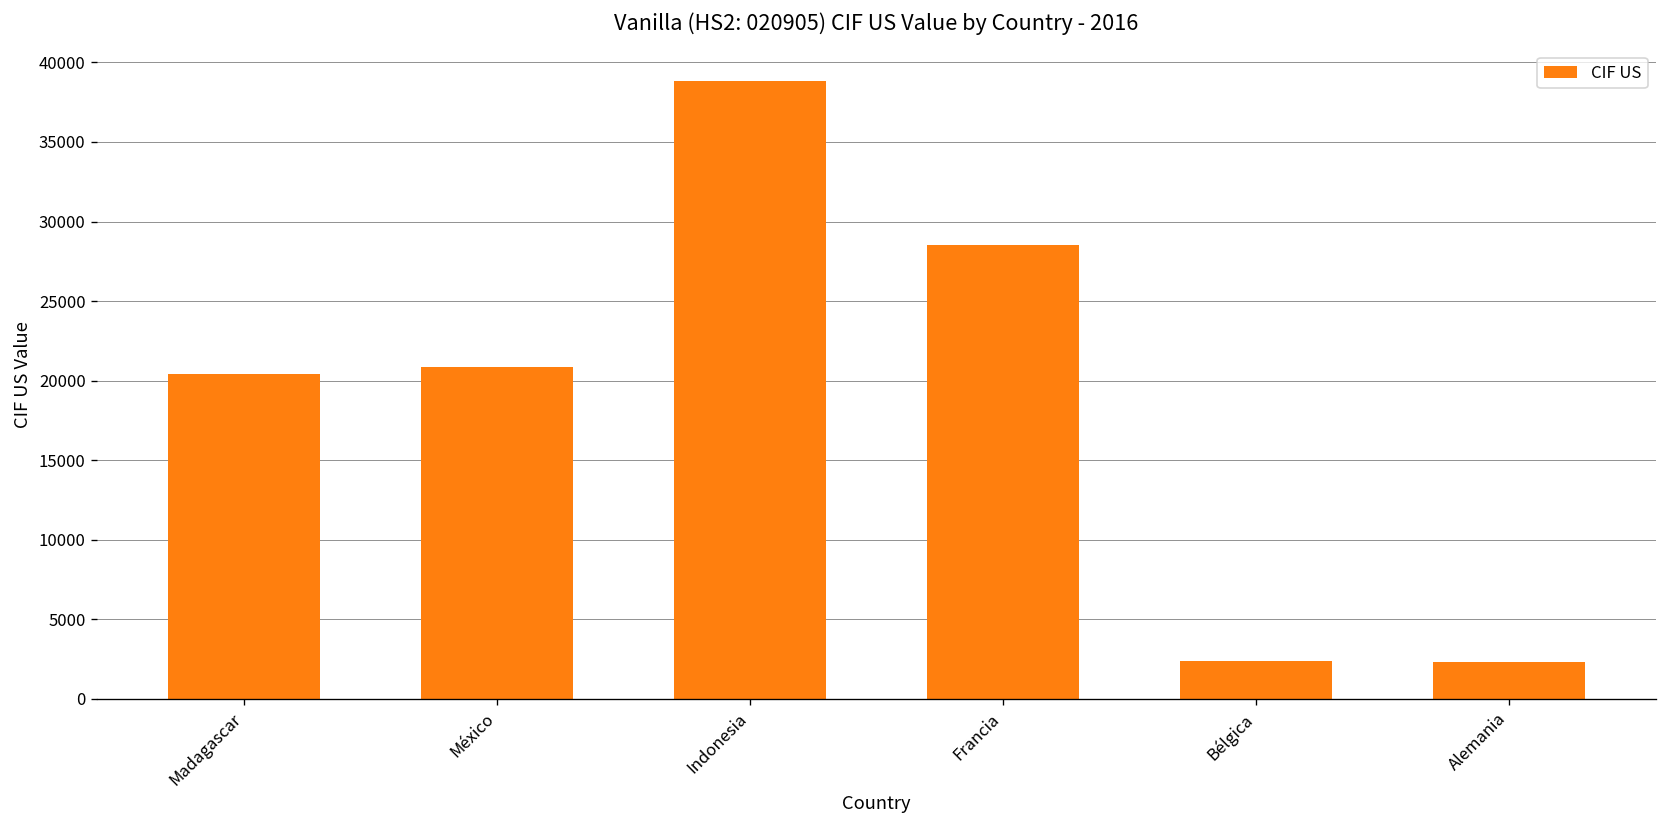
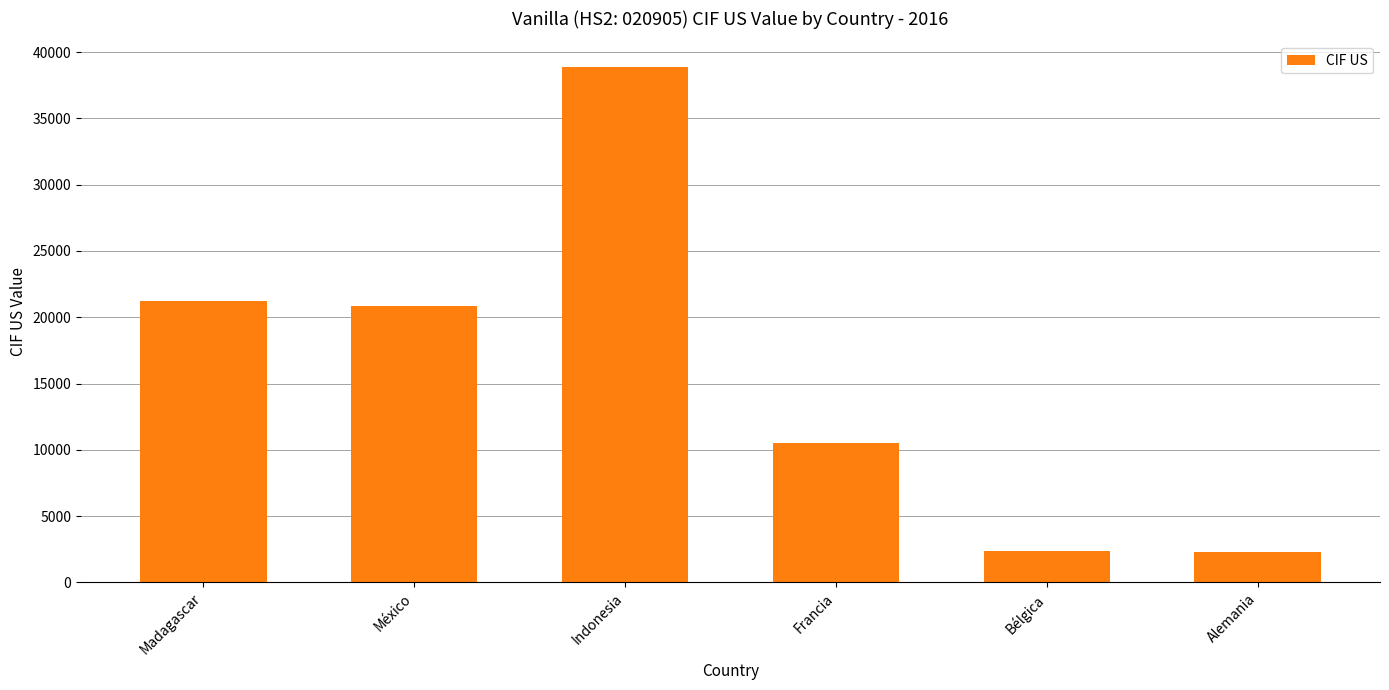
Madagascar: 20400 -> 21200
Francia: 28500 -> 10500
